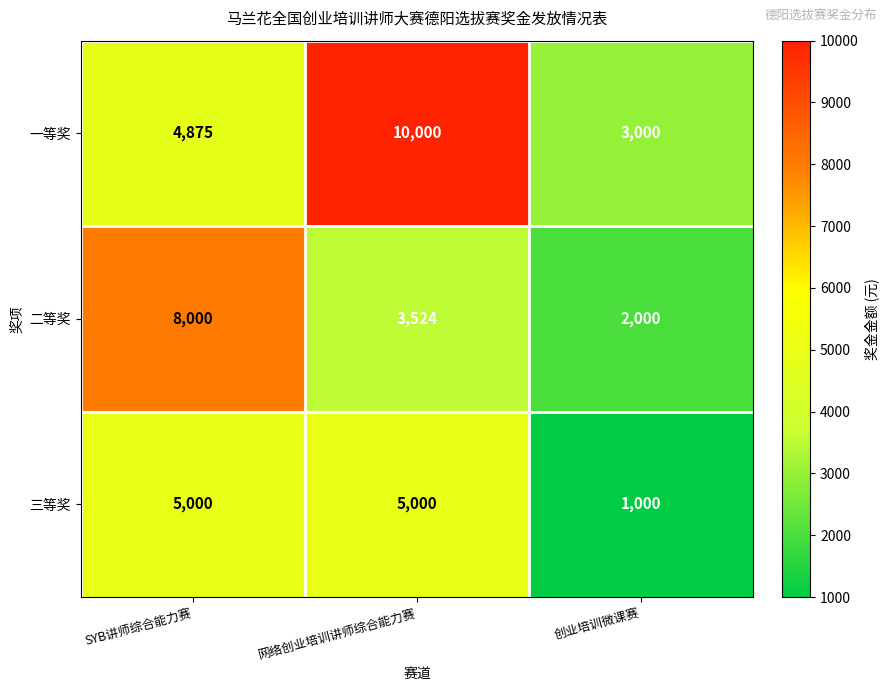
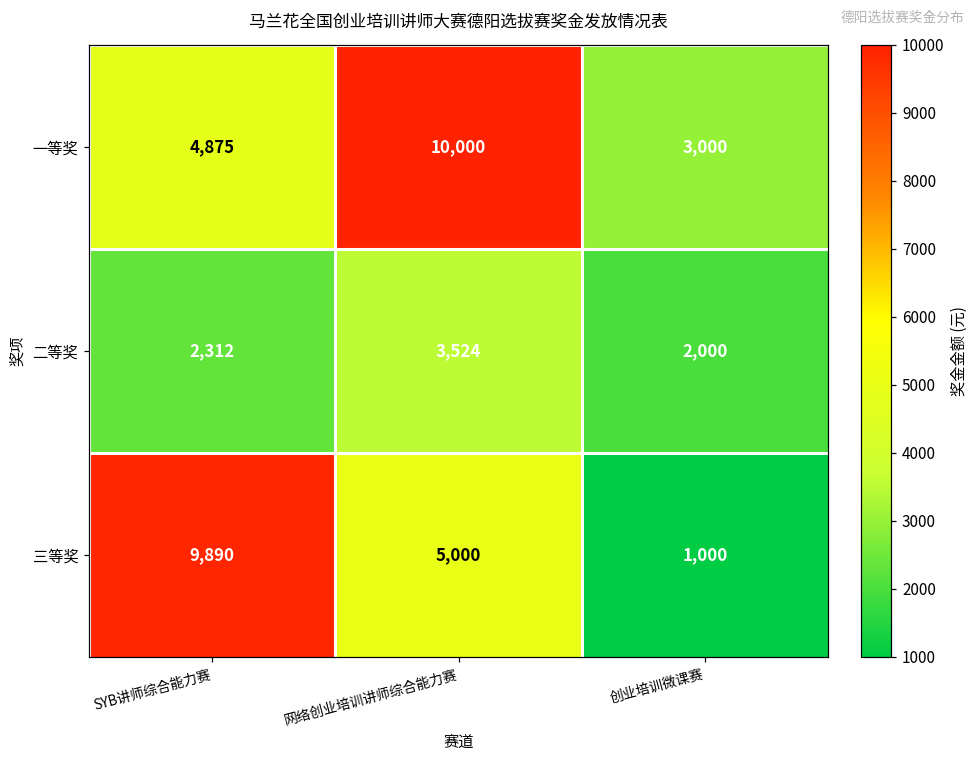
二等奖, SYB讲师综合能力赛: 8,000 -> 2,312
三等奖, SYB讲师综合能力赛: 5,000 -> 9,890
